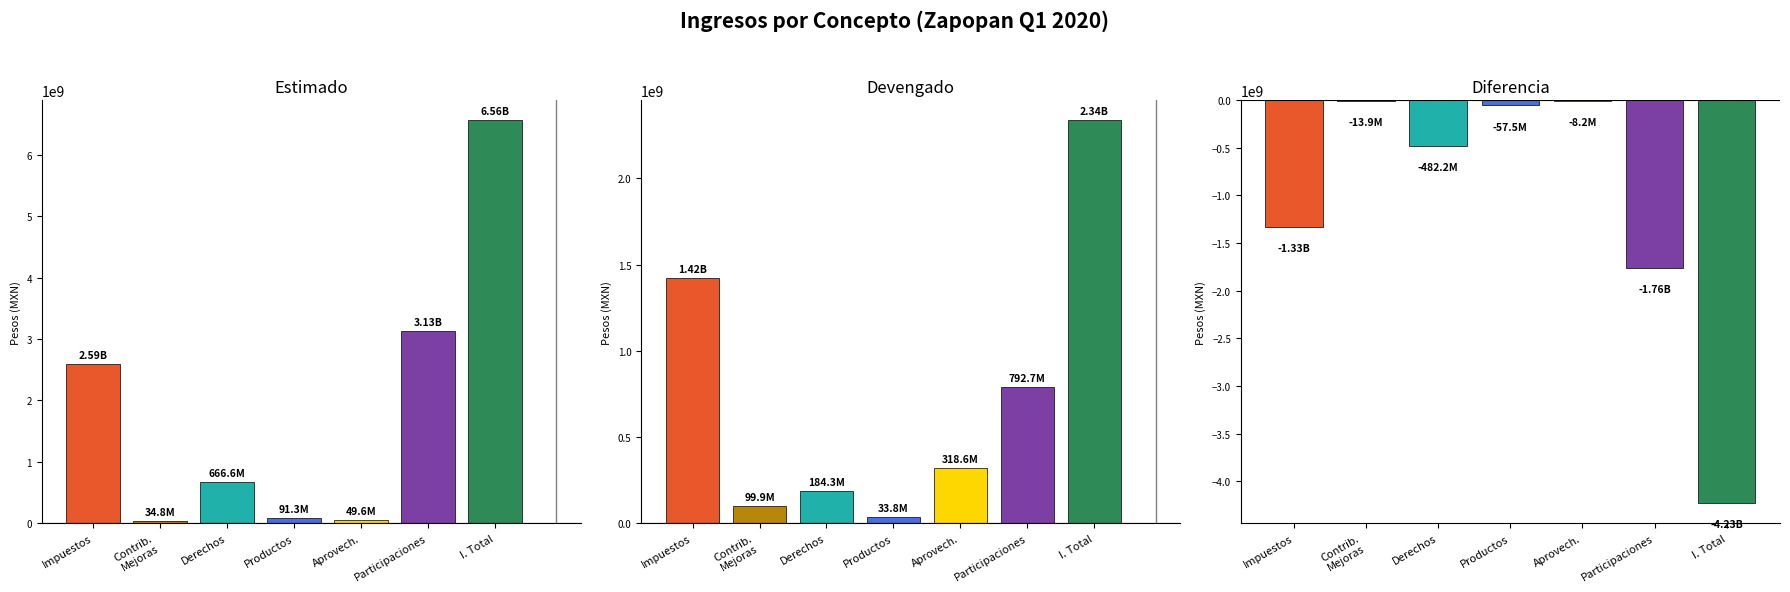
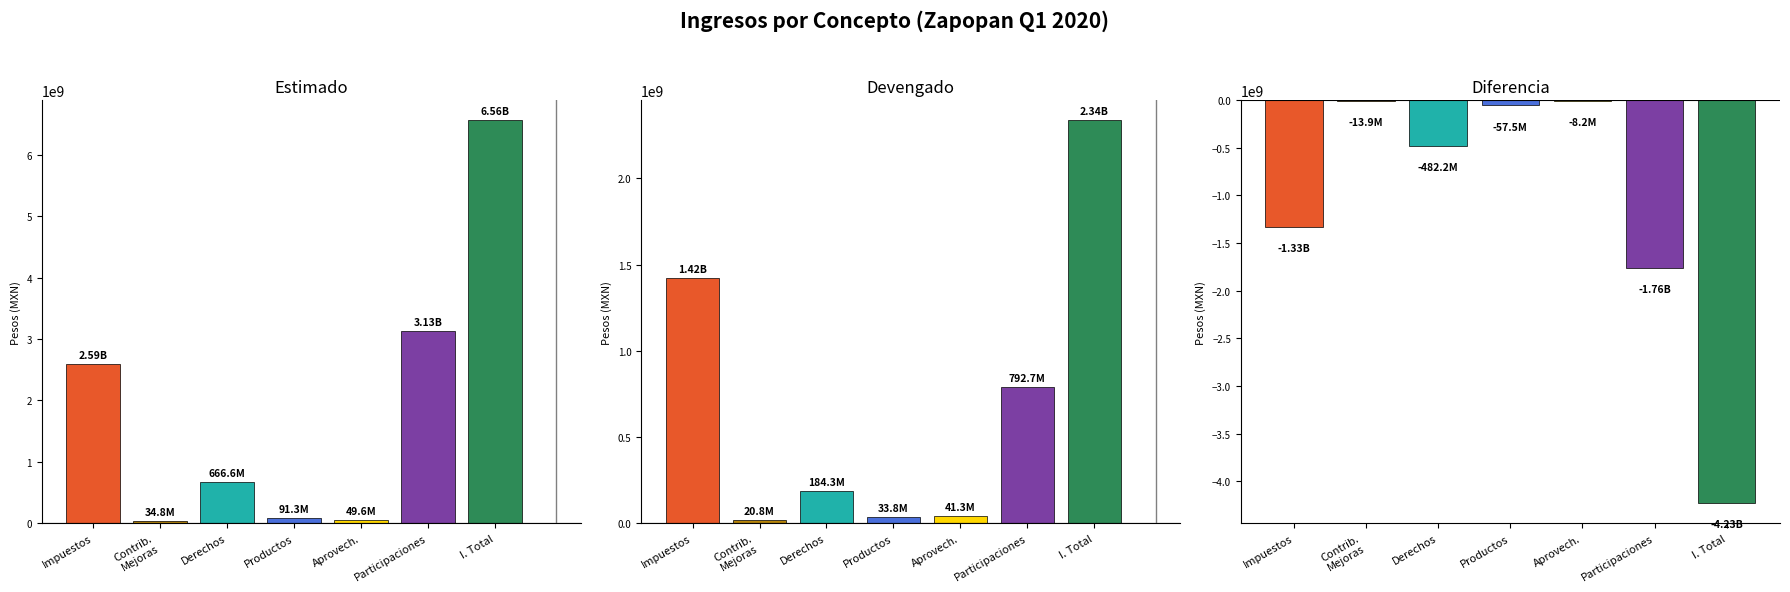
Devengado, Contrib. Mejoras: 99.9M -> 20.8M
Devengado, Aprovech.: 318.6M -> 41.3M
